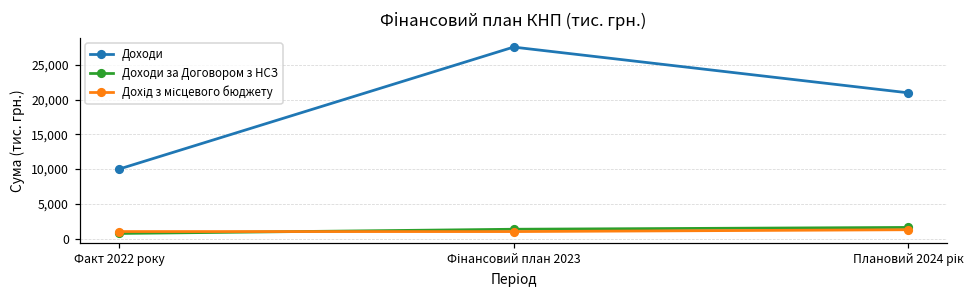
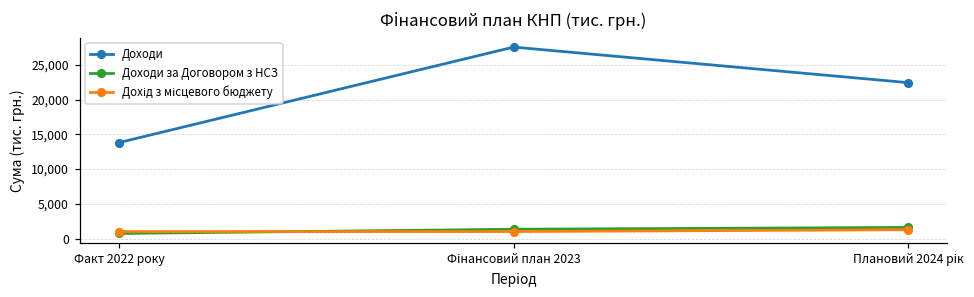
Доходи, Факт 2022 року: 10,000 -> 14,000
Доходи, Плановий 2024 рік: 21,000 -> 22,000
